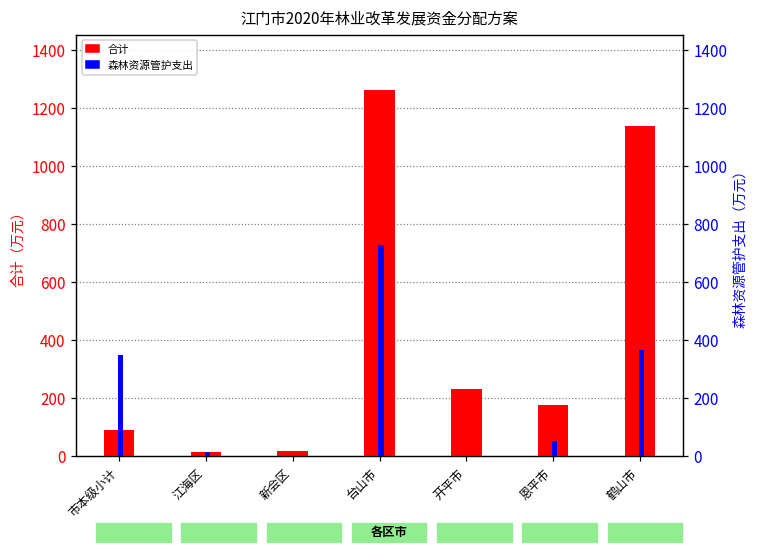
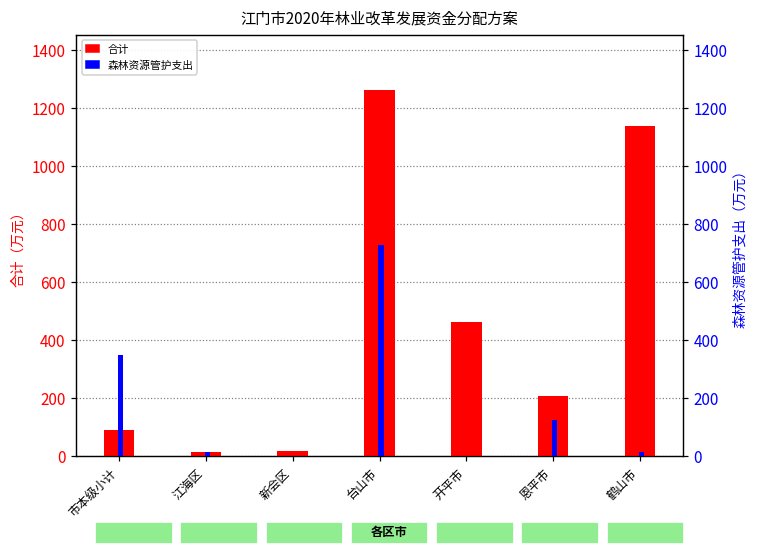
合计, 开平市: 230 -> 460
合计, 恩平市: 170 -> 210
森林资源管护支出, 恩平市: 50 -> 120
森林资源管护支出, 鹤山市: 360 -> 10
